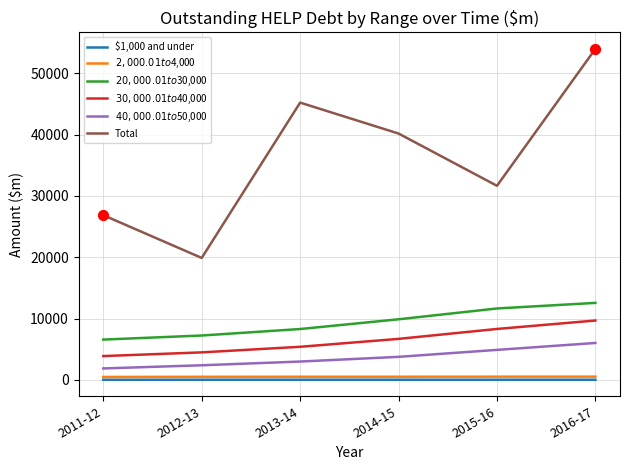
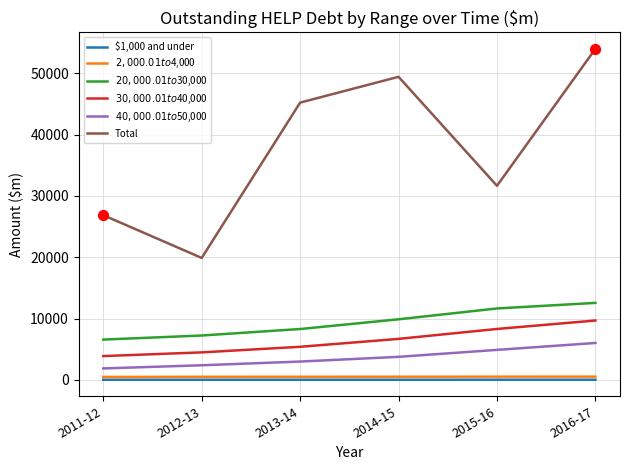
Total, 2014-15: 40000 -> 49000
